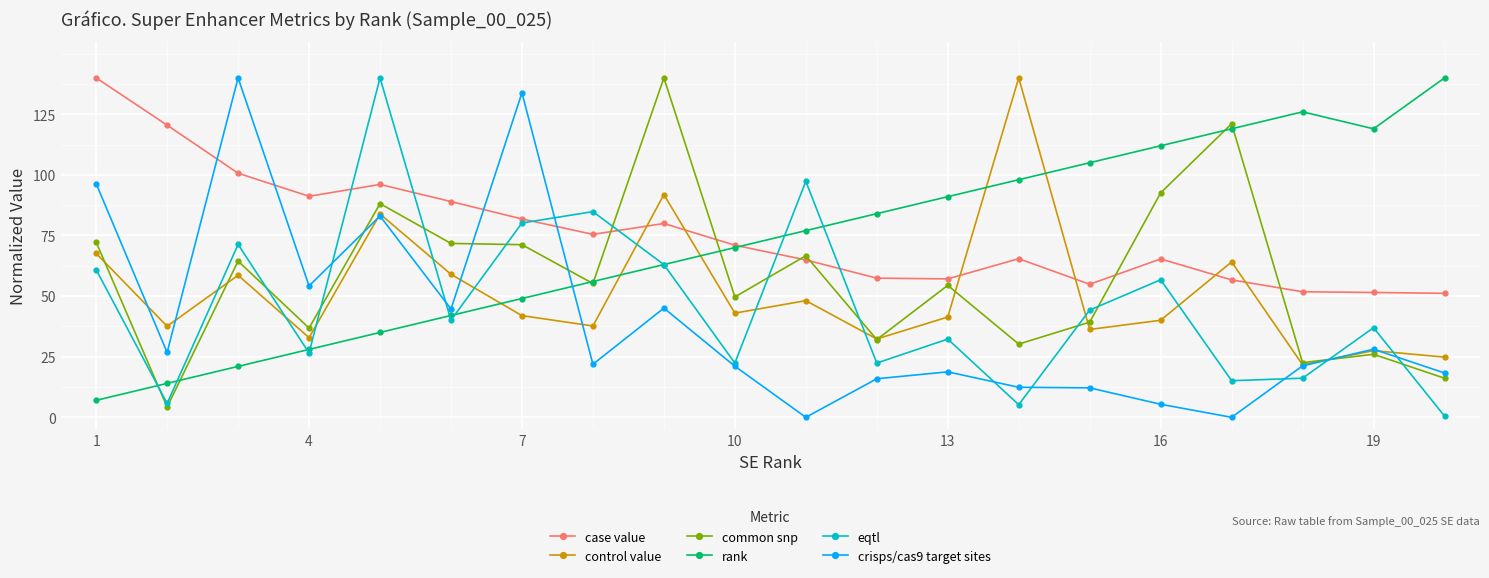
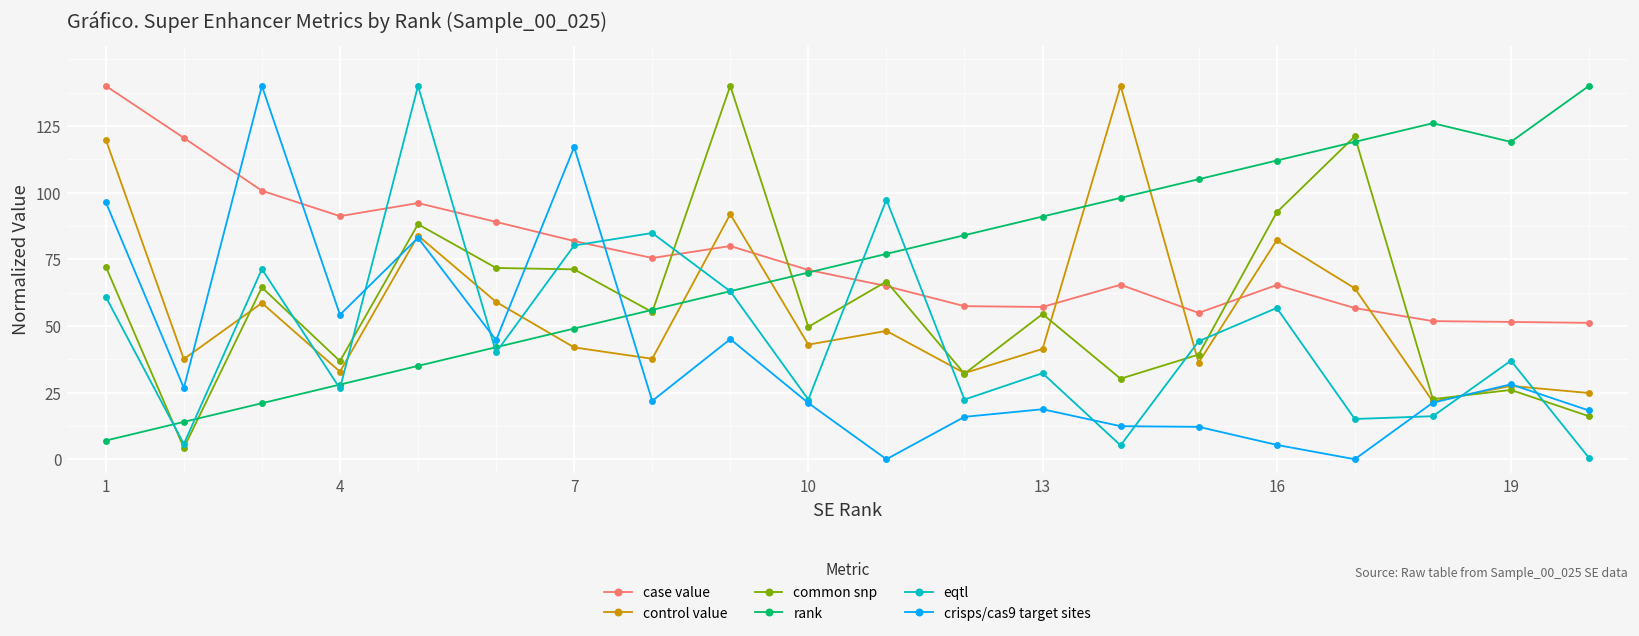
control value, 1: 68 -> 120
crisps/cas9 target sites, 7: 134 -> 117
control value, 16: 40 -> 82
